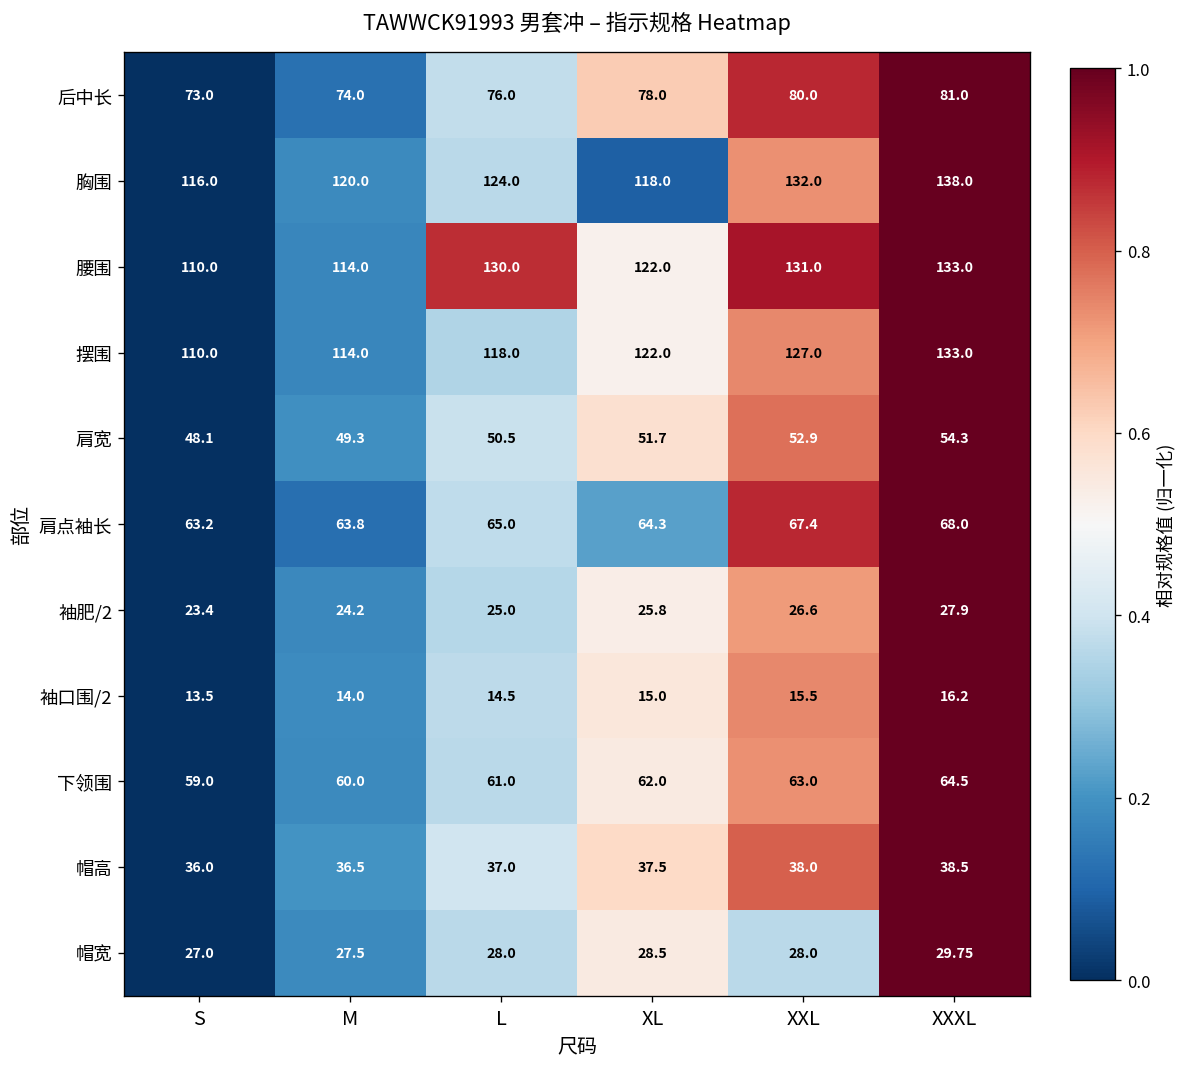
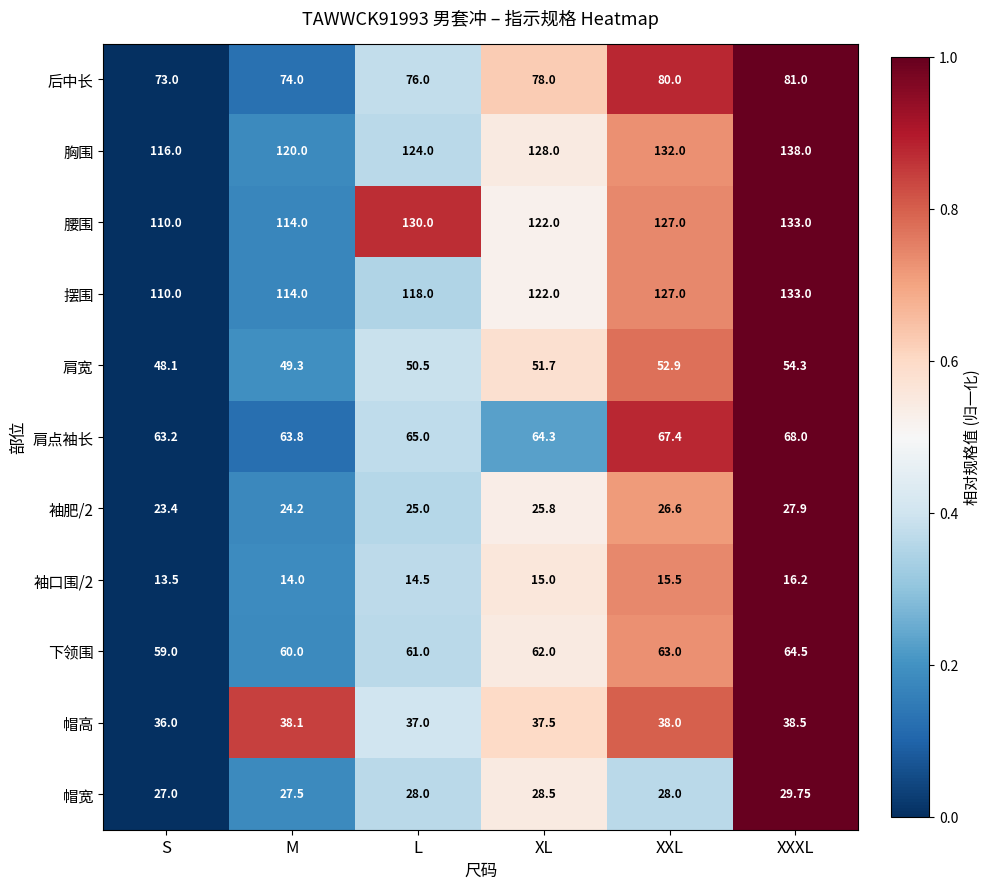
胸围, XL: 118.0 -> 128.0
腰围, XXL: 131.0 -> 127.0
帽高, M: 36.5 -> 38.1
